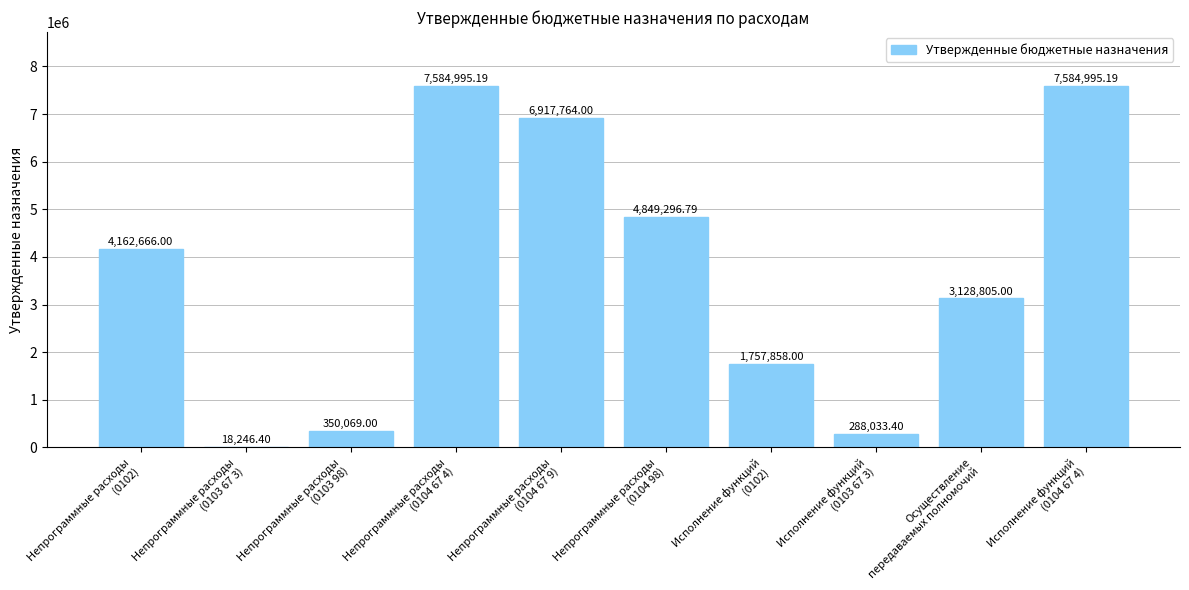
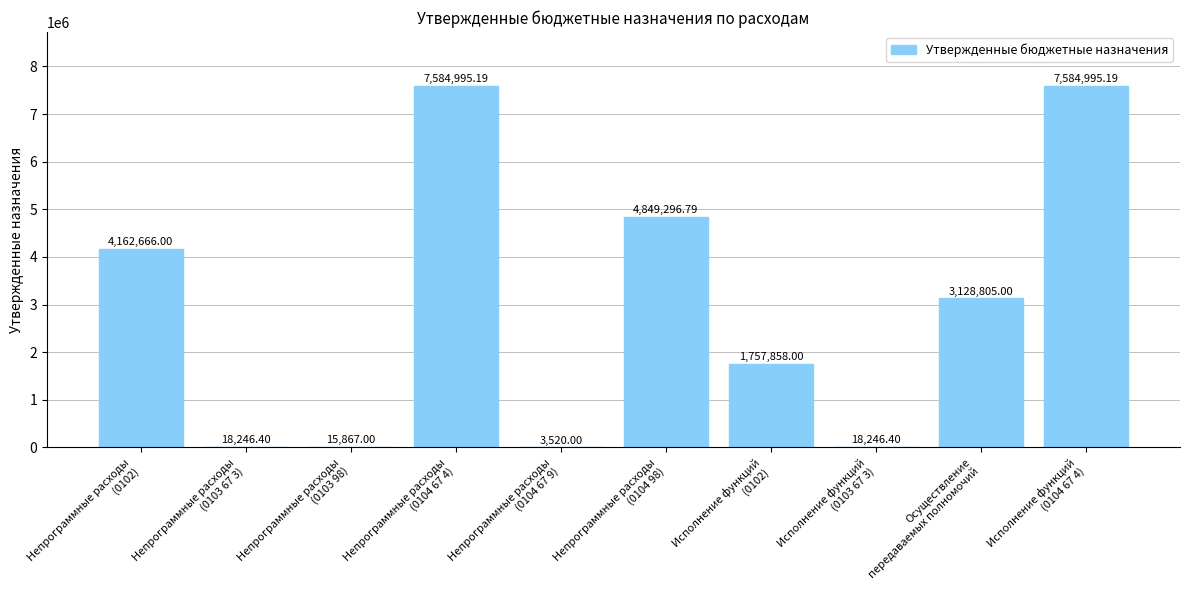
Непрограммные расходы (0103 98): 350,069.00 -> 15,867.00
Непрограммные расходы (0104 67 9): 6,917,764.00 -> 3,520.00
Исполнение функций (0103 67 3): 288,033.40 -> 18,246.40
